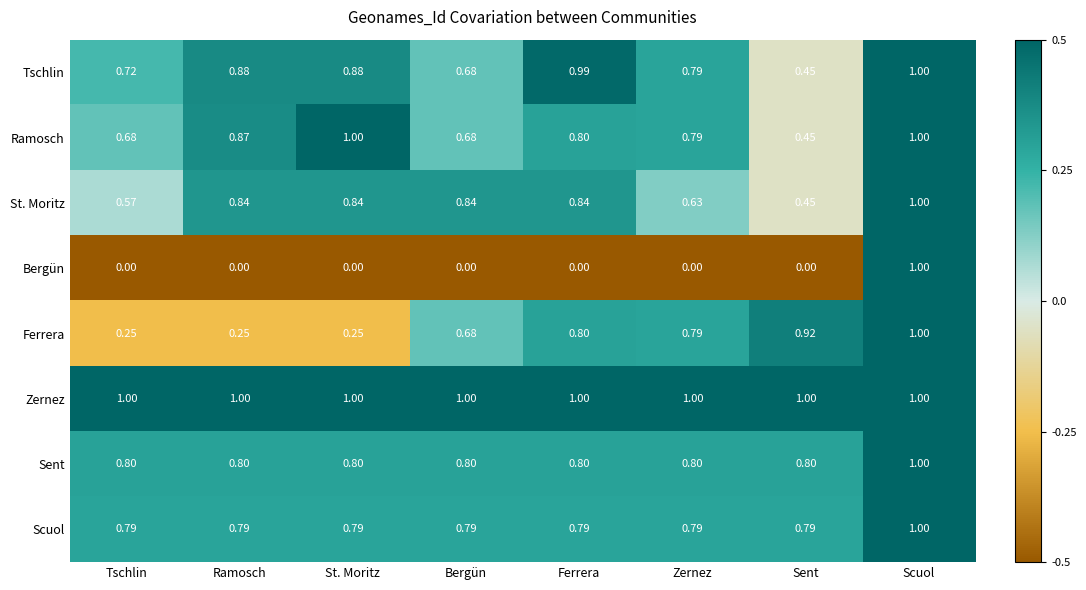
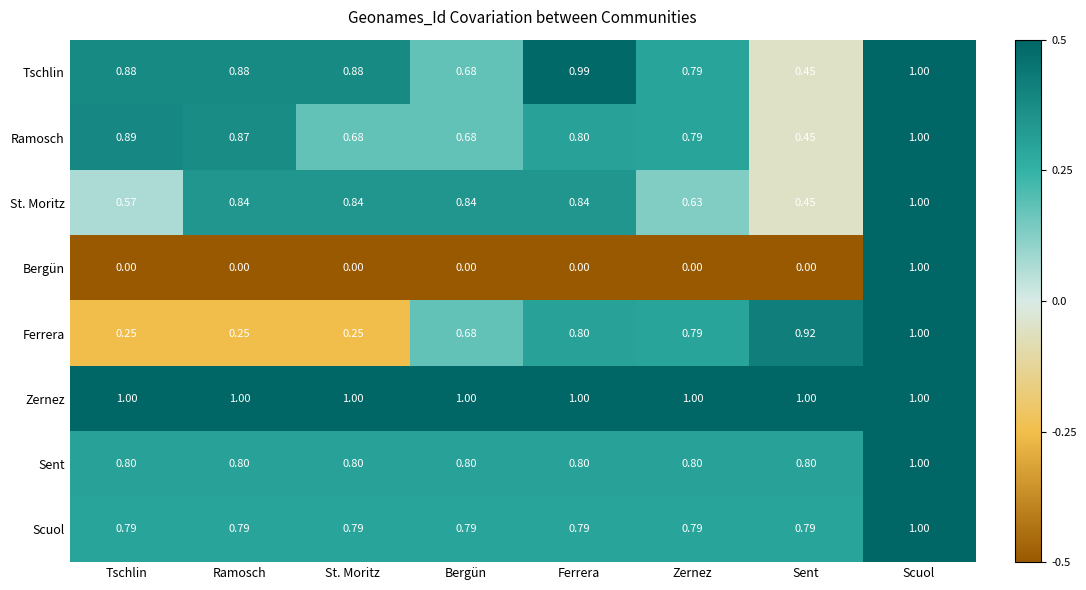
Tschlin, Tschlin: 0.72 -> 0.88
Ramosch, Tschlin: 0.68 -> 0.89
Ramosch, St. Moritz: 1.00 -> 0.68
